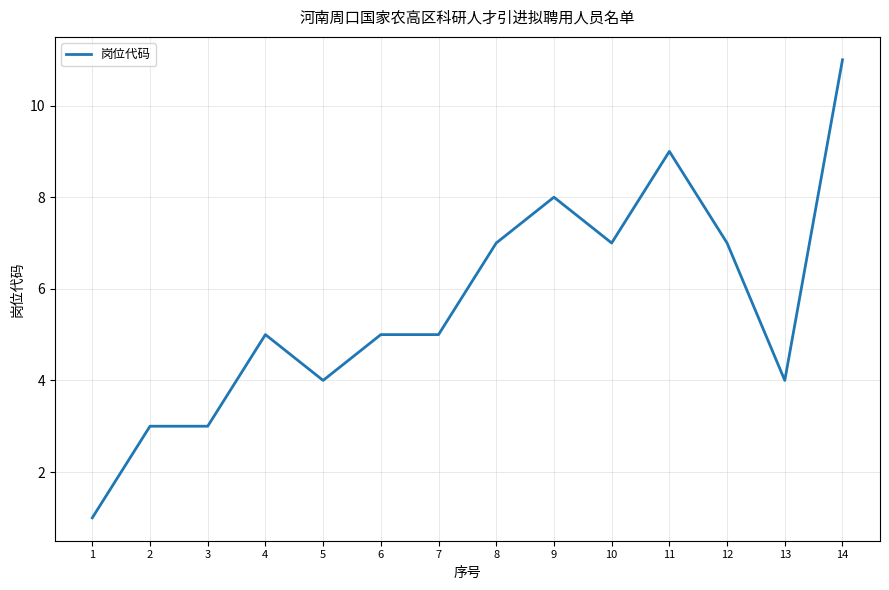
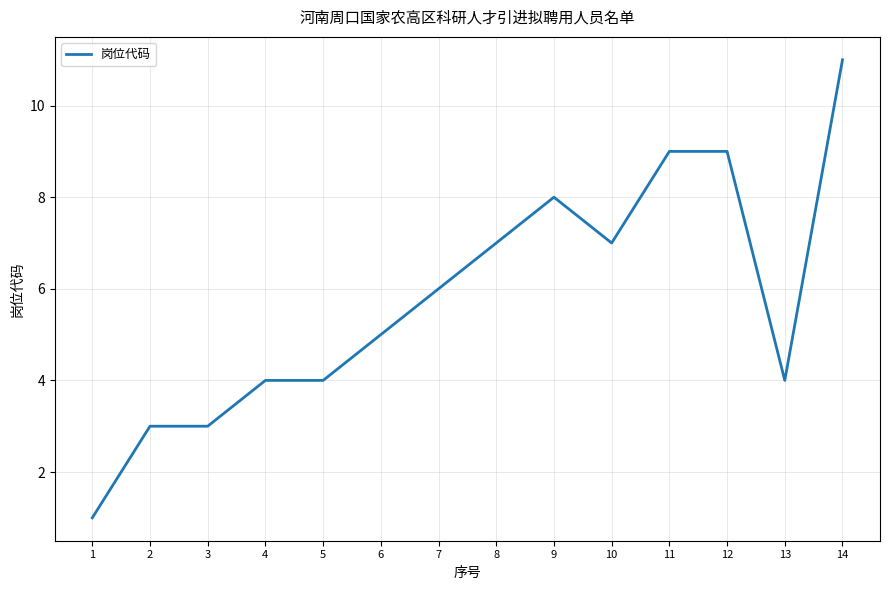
4: 5 -> 4
7: 5 -> 6
12: 7 -> 9
